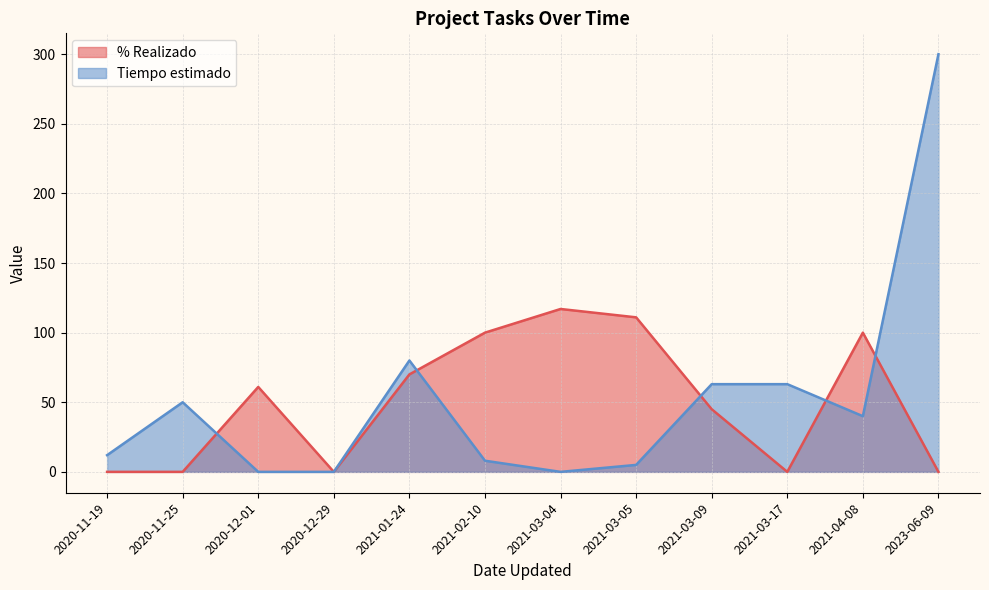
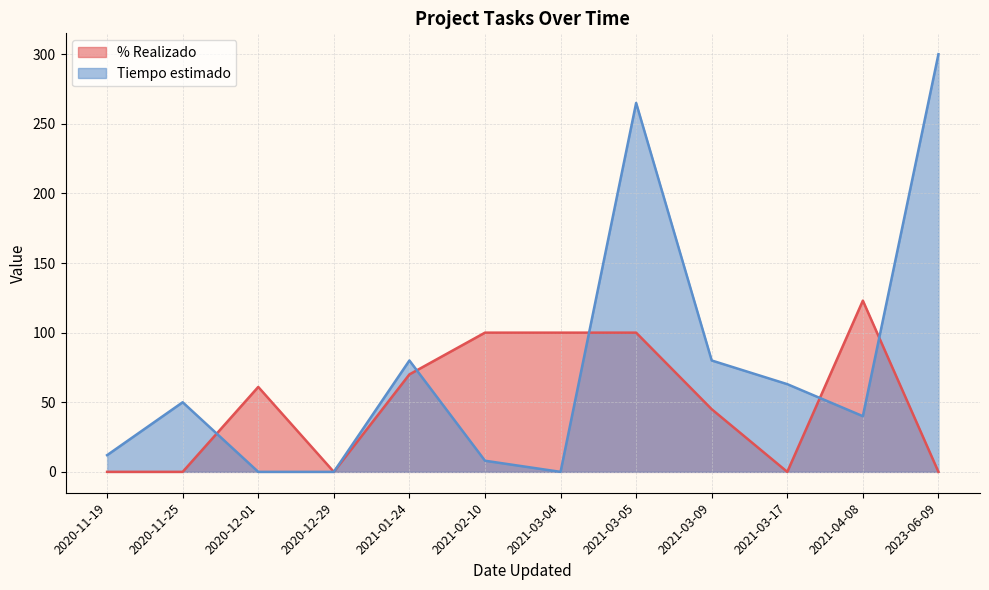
% Realizado, 2021-03-04: 117 -> 100
% Realizado, 2021-03-05: 111 -> 100
Tiempo estimado, 2021-03-05: 5 -> 265
Tiempo estimado, 2021-03-09: 63 -> 80
% Realizado, 2021-04-08: 100 -> 123
